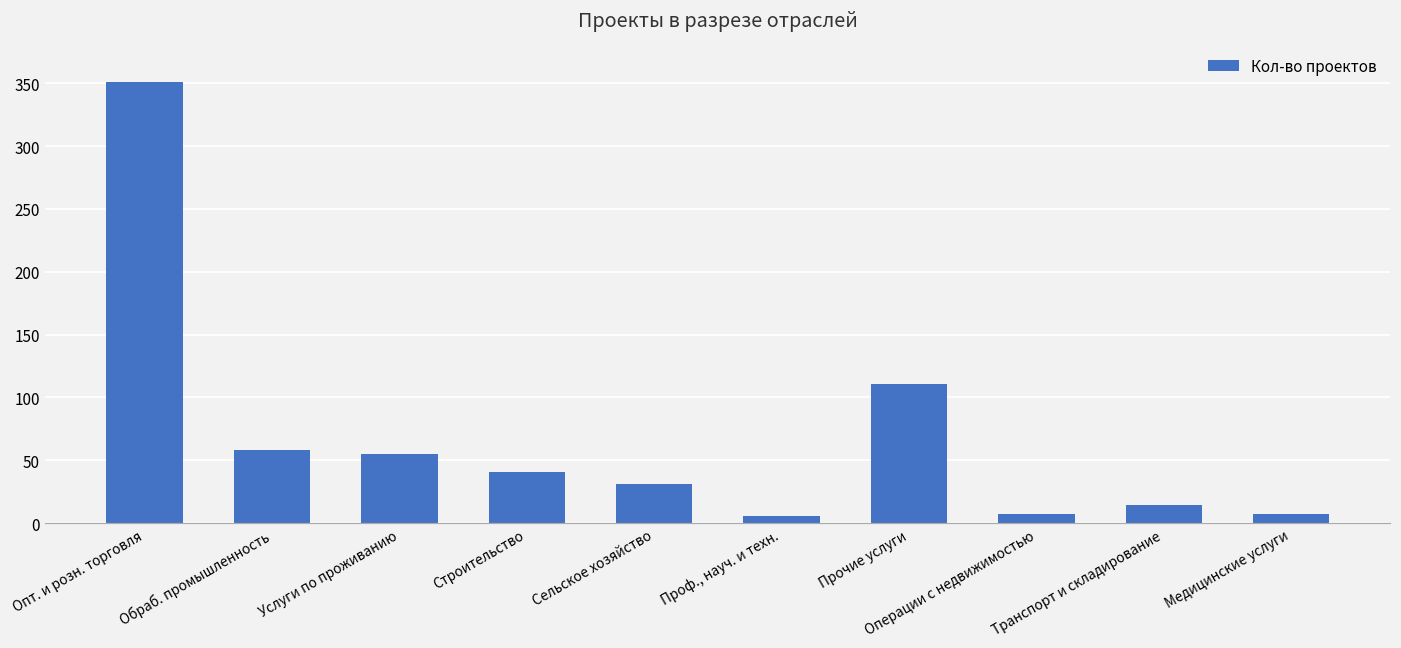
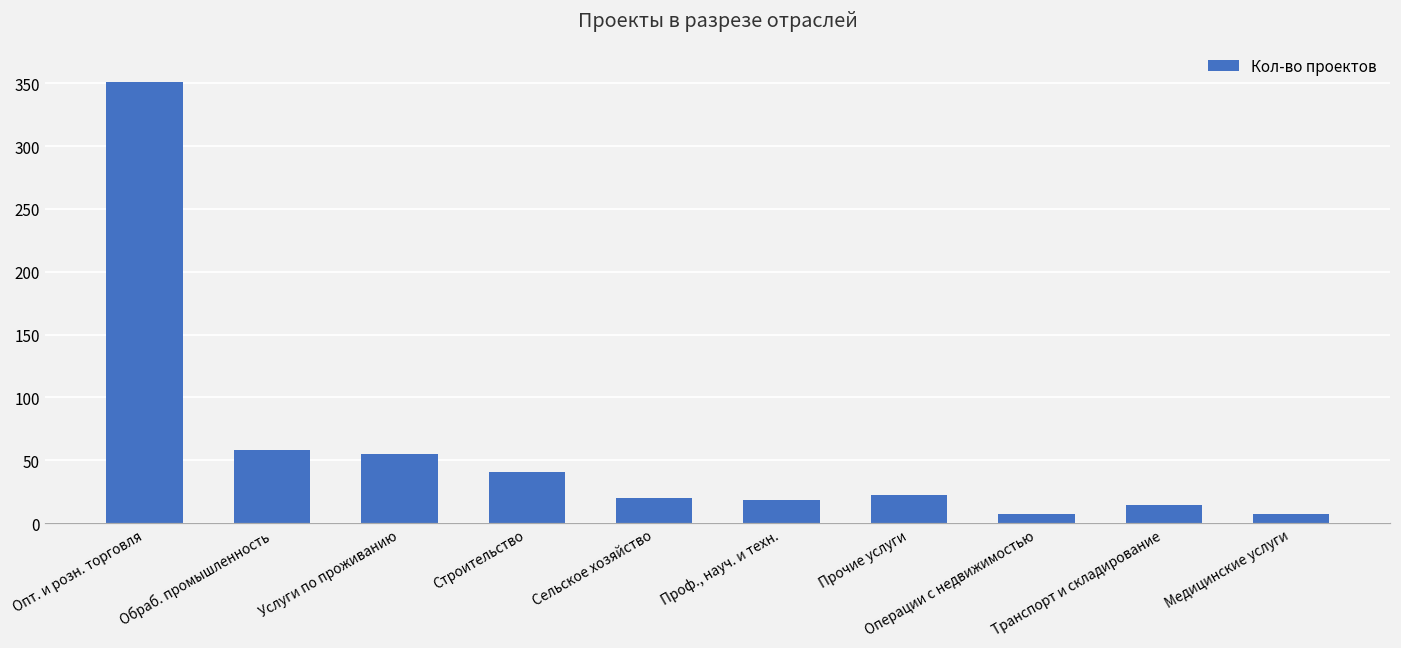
Сельское хозяйство: 31 -> 20
Проф., науч. и техн.: 6 -> 18
Прочие услуги: 111 -> 22
